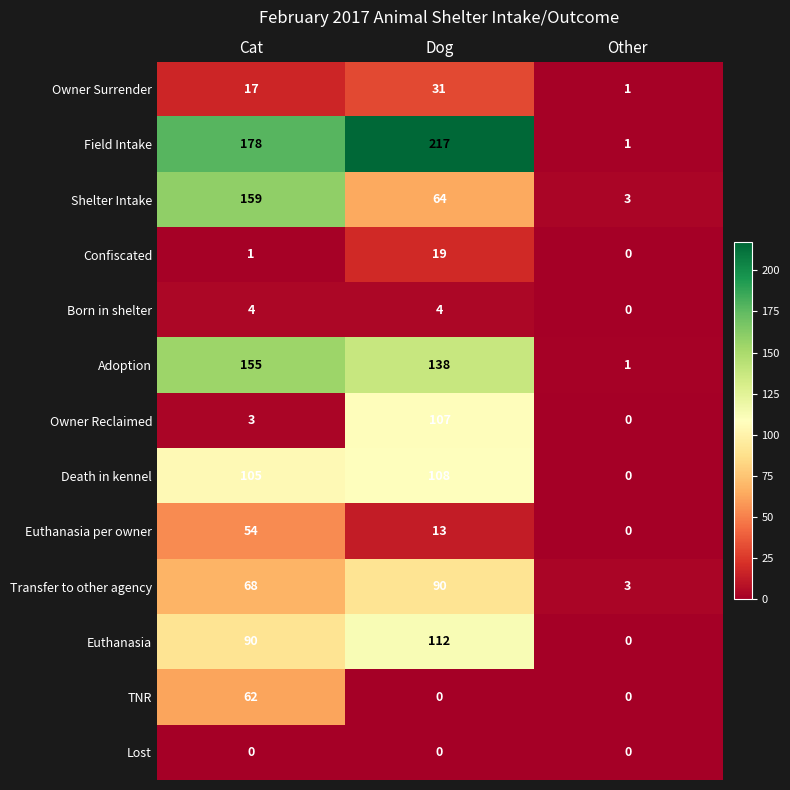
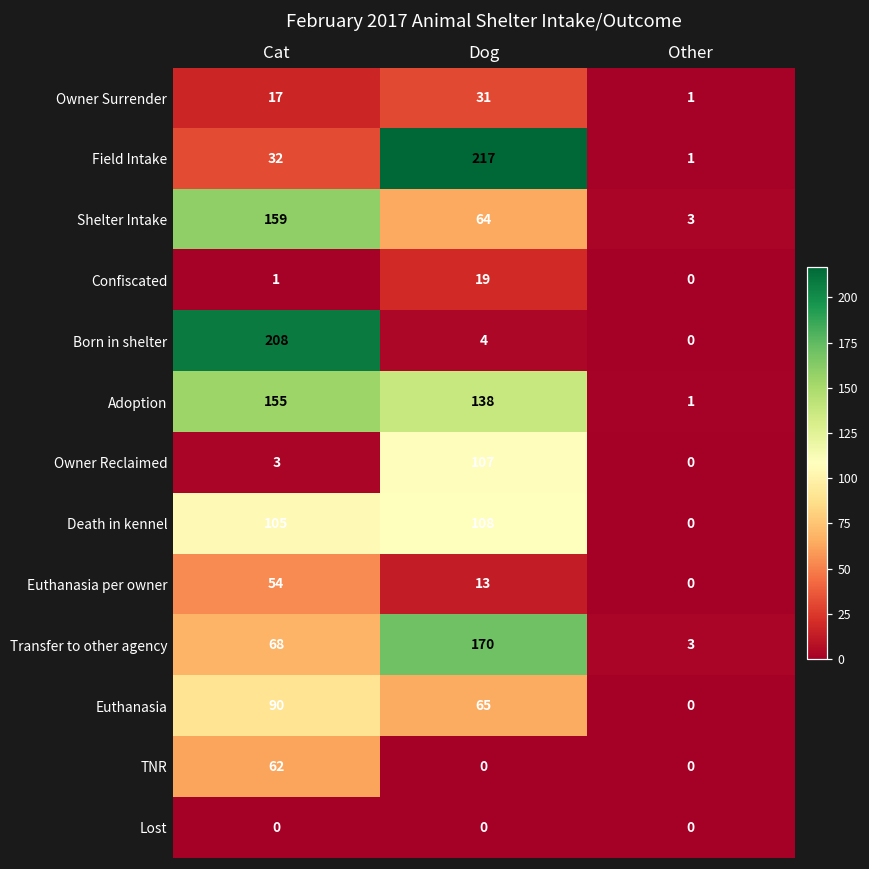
Field Intake, Cat: 178 -> 32
Born in shelter, Cat: 4 -> 208
Transfer to other agency, Dog: 90 -> 170
Euthanasia, Dog: 112 -> 65
